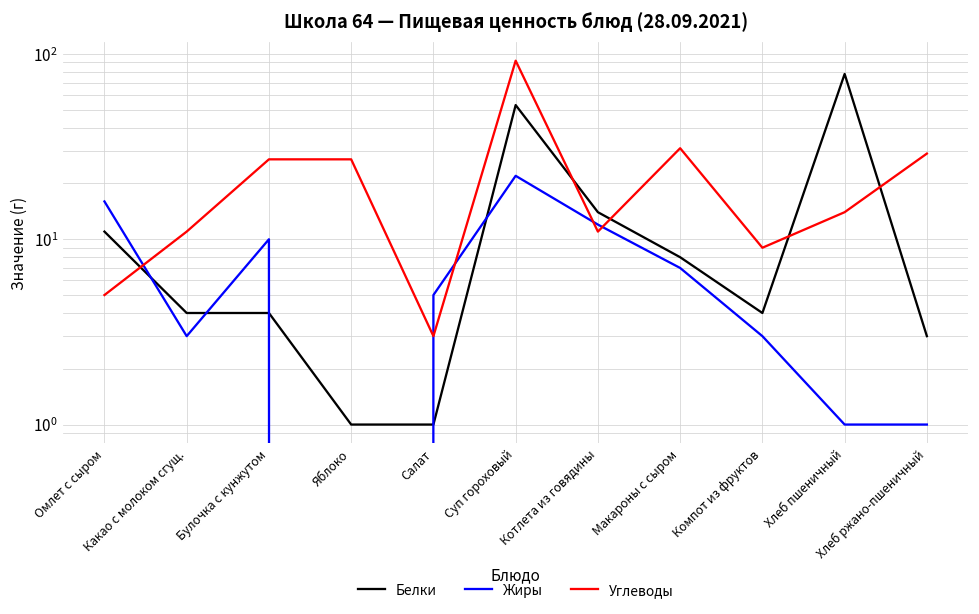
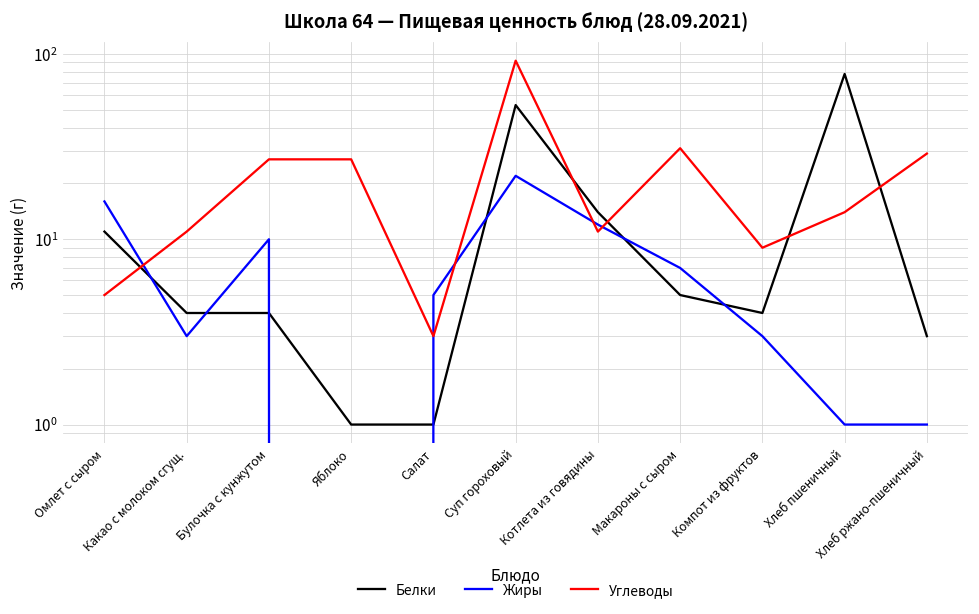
Белки, Макароны с сыром: 8 -> 5
